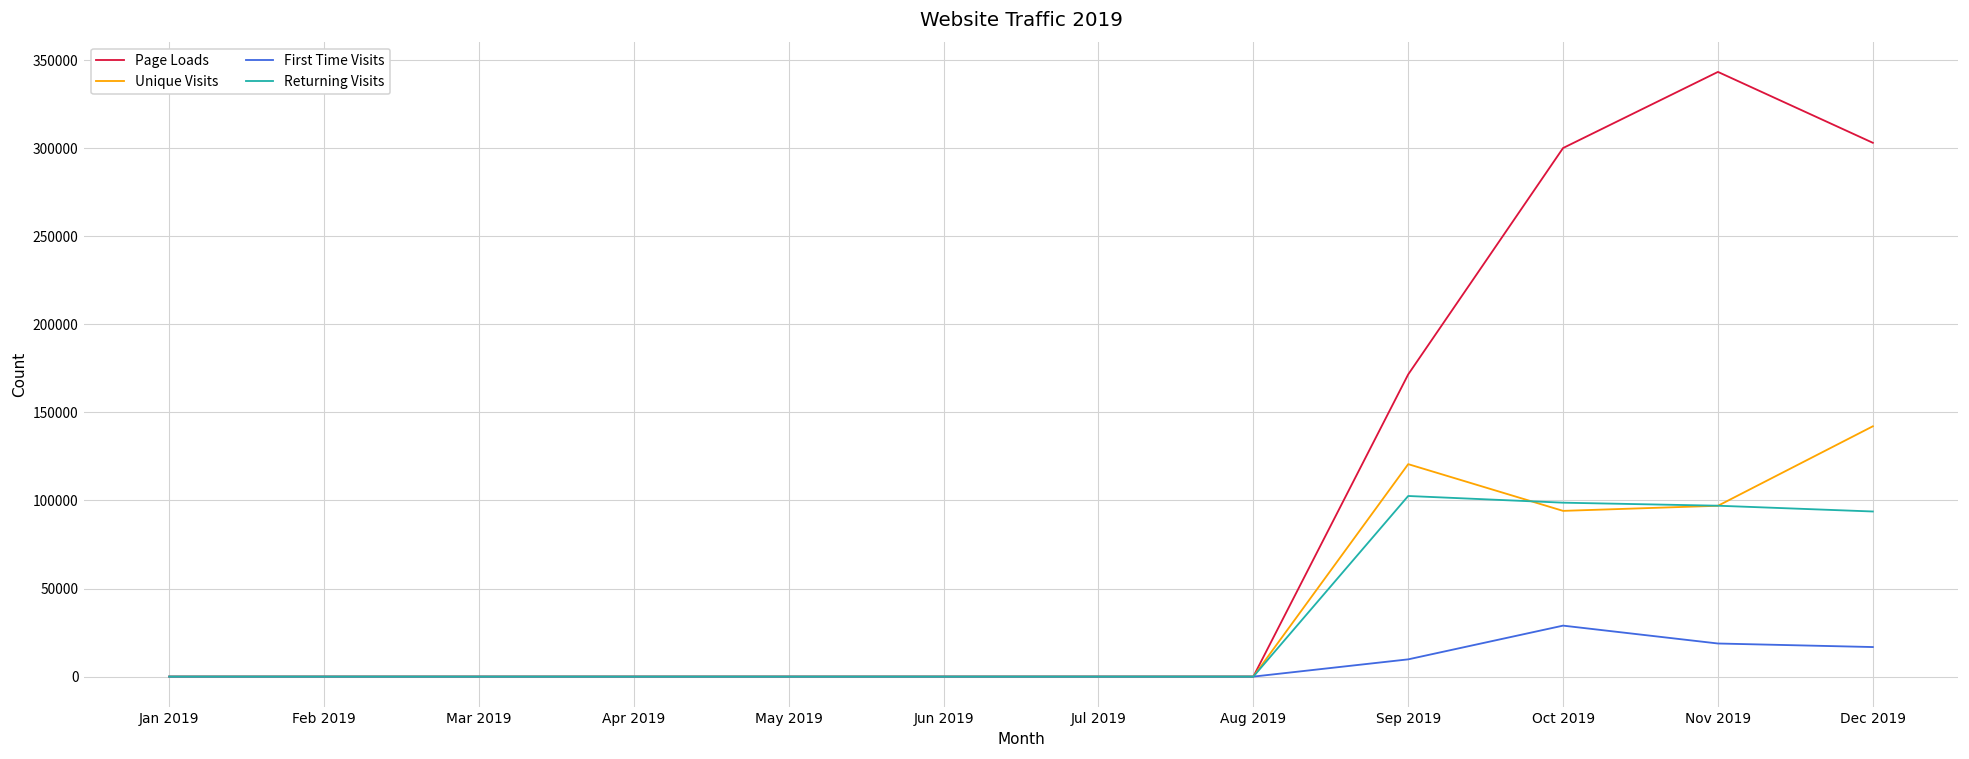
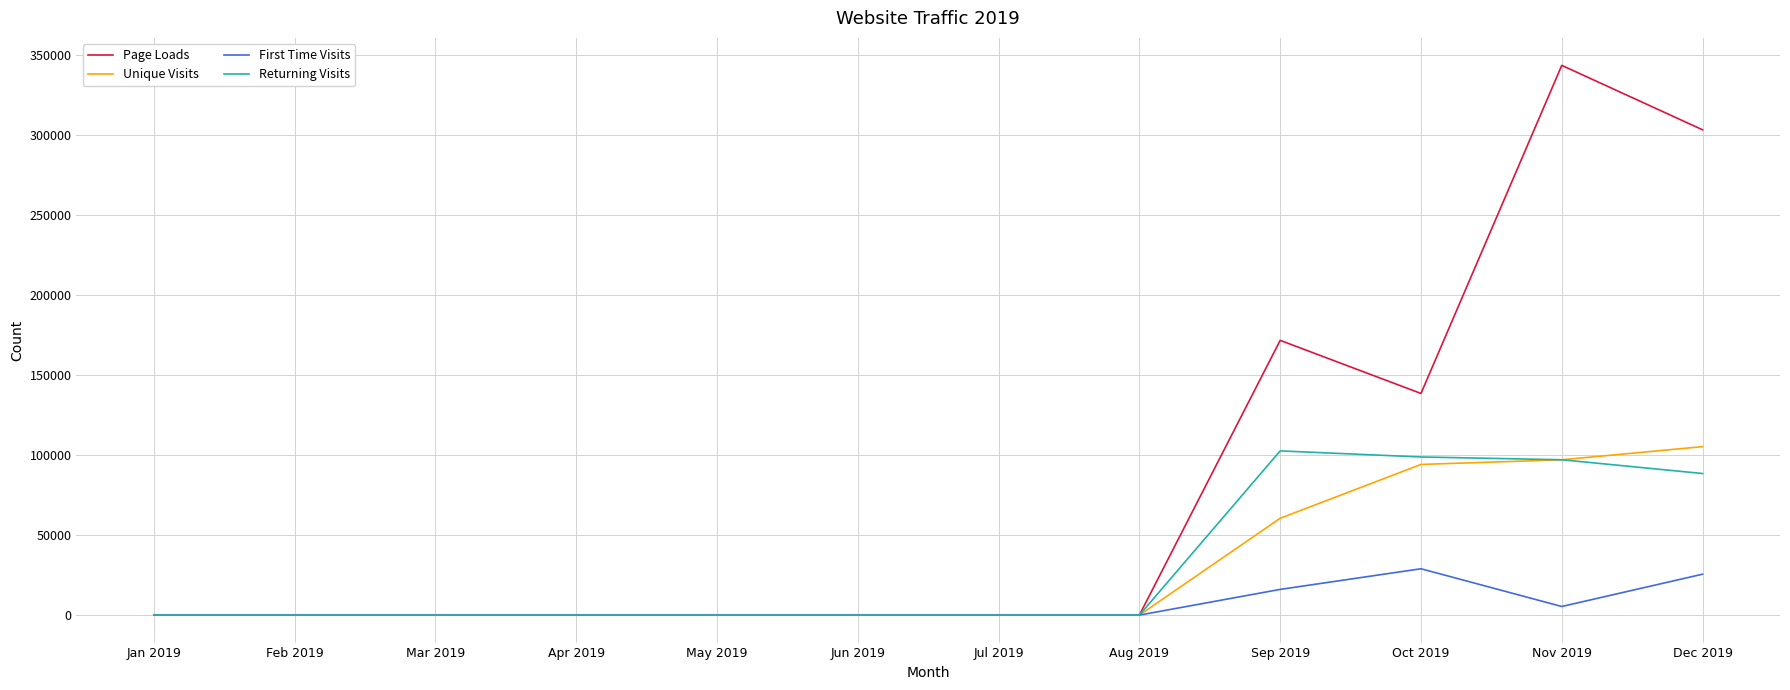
Unique Visits, Sep 2019: 121000 -> 60000
First Time Visits, Sep 2019: 10000 -> 16000
Page Loads, Oct 2019: 300000 -> 138000
First Time Visits, Nov 2019: 19000 -> 5000
Unique Visits, Dec 2019: 142000 -> 105000
First Time Visits, Dec 2019: 17000 -> 26000
Returning Visits, Dec 2019: 94000 -> 88000
